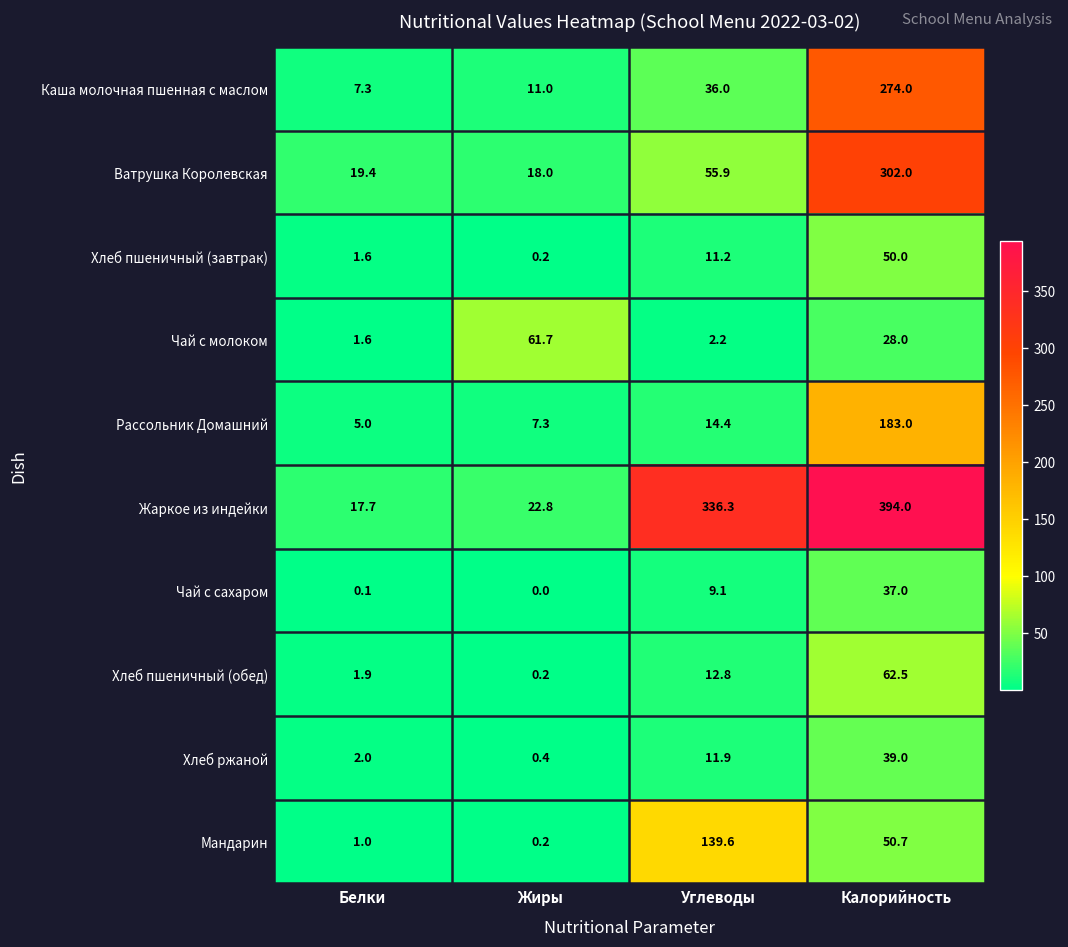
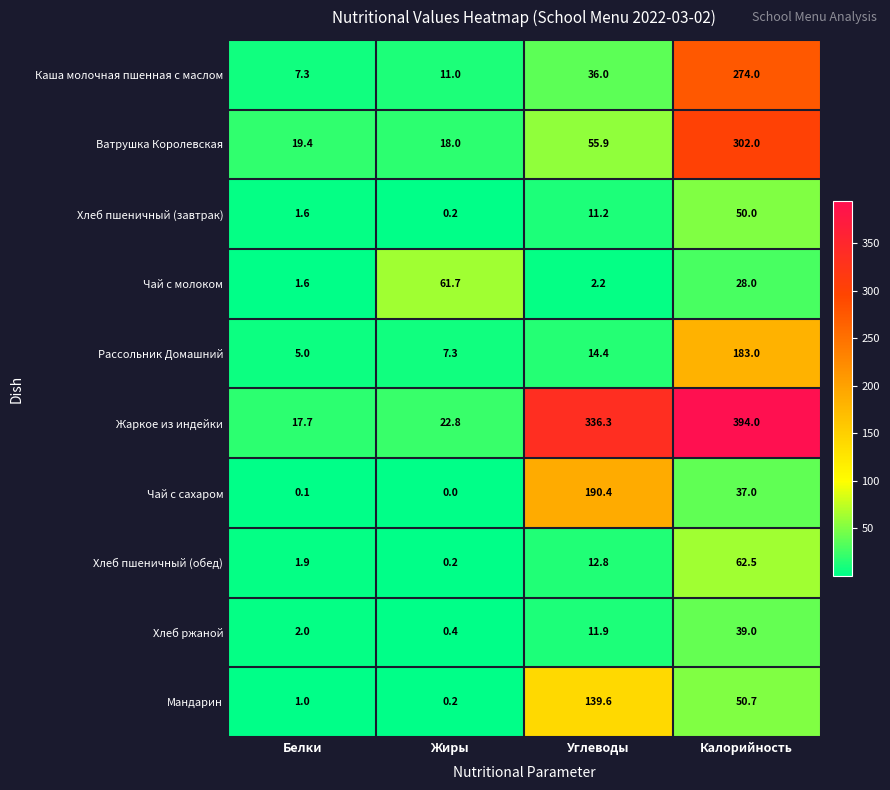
Чай с сахаром, Углеводы: 9.1 -> 190.4
